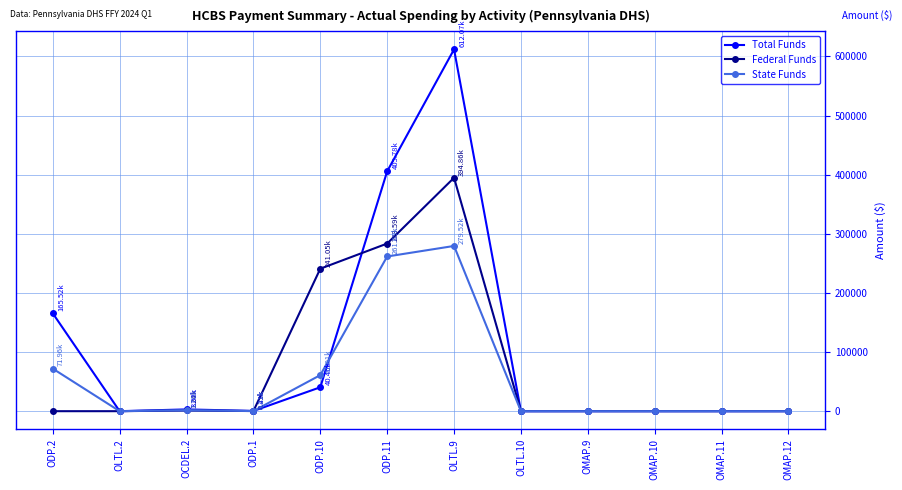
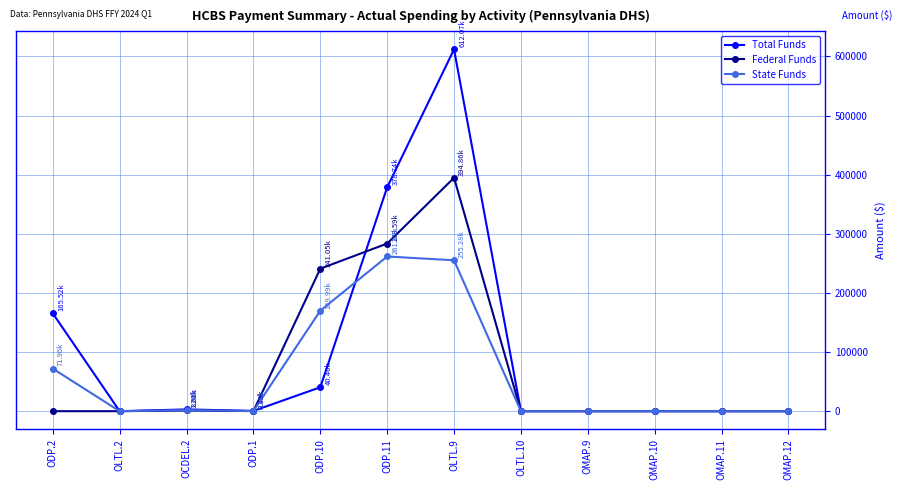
State Funds, ODP.10: 61.01k -> 169.99k
Total Funds, ODP.11: 405.78k -> 378.74k
State Funds, OLTL.9: 279.52k -> 255.28k
